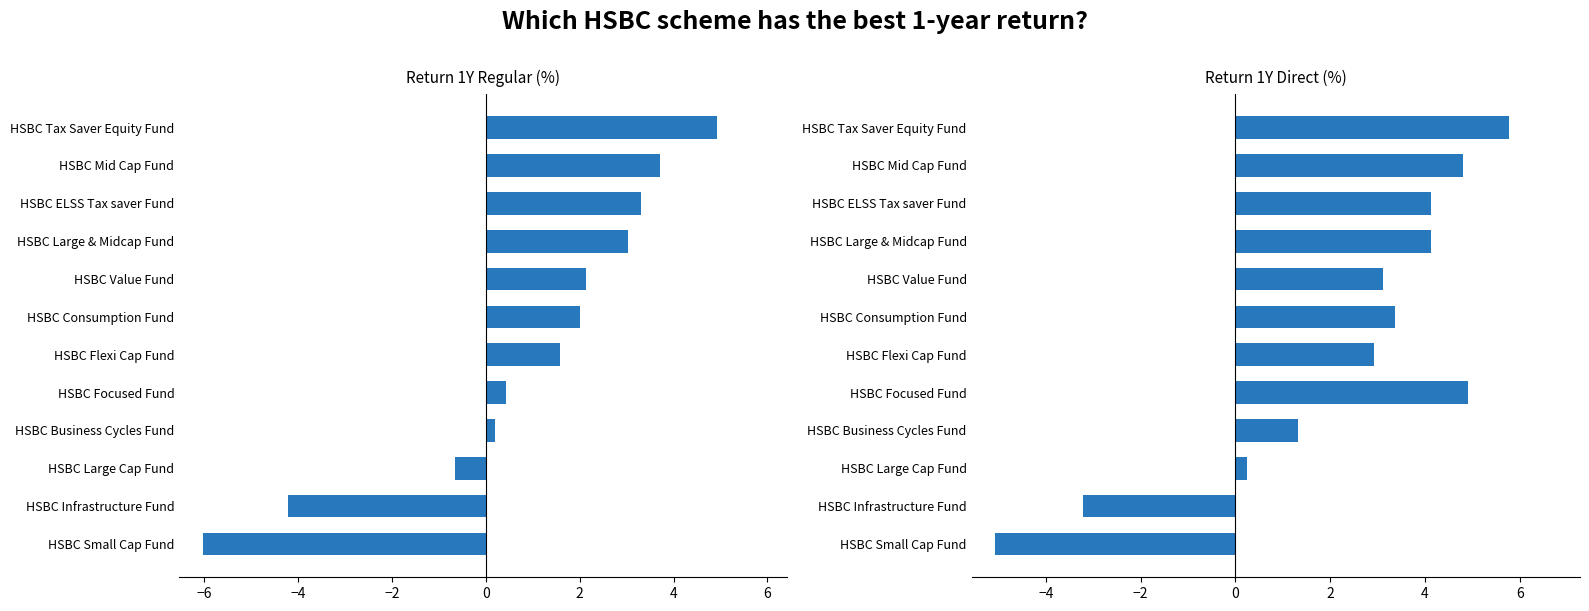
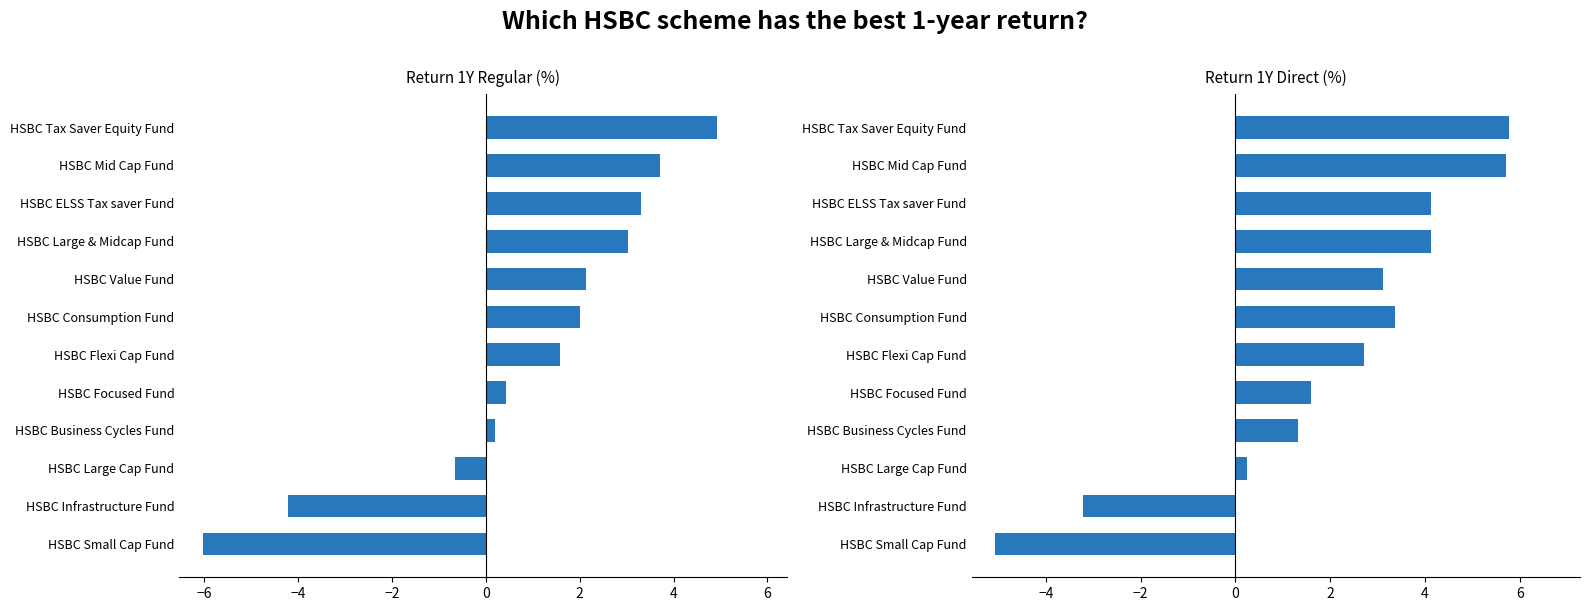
Return 1Y Direct (%), HSBC Mid Cap Fund: 4.8 -> 5.7
Return 1Y Direct (%), HSBC Flexi Cap Fund: 2.9 -> 2.7
Return 1Y Direct (%), HSBC Focused Fund: 4.9 -> 1.6
